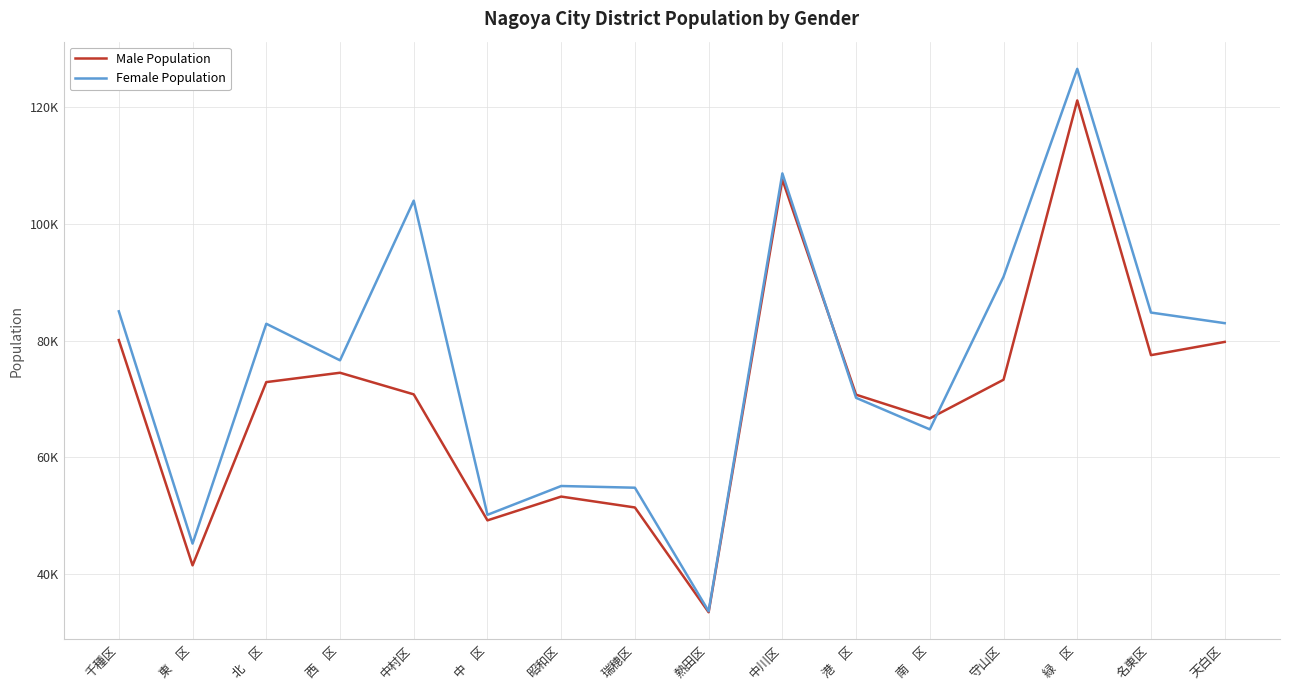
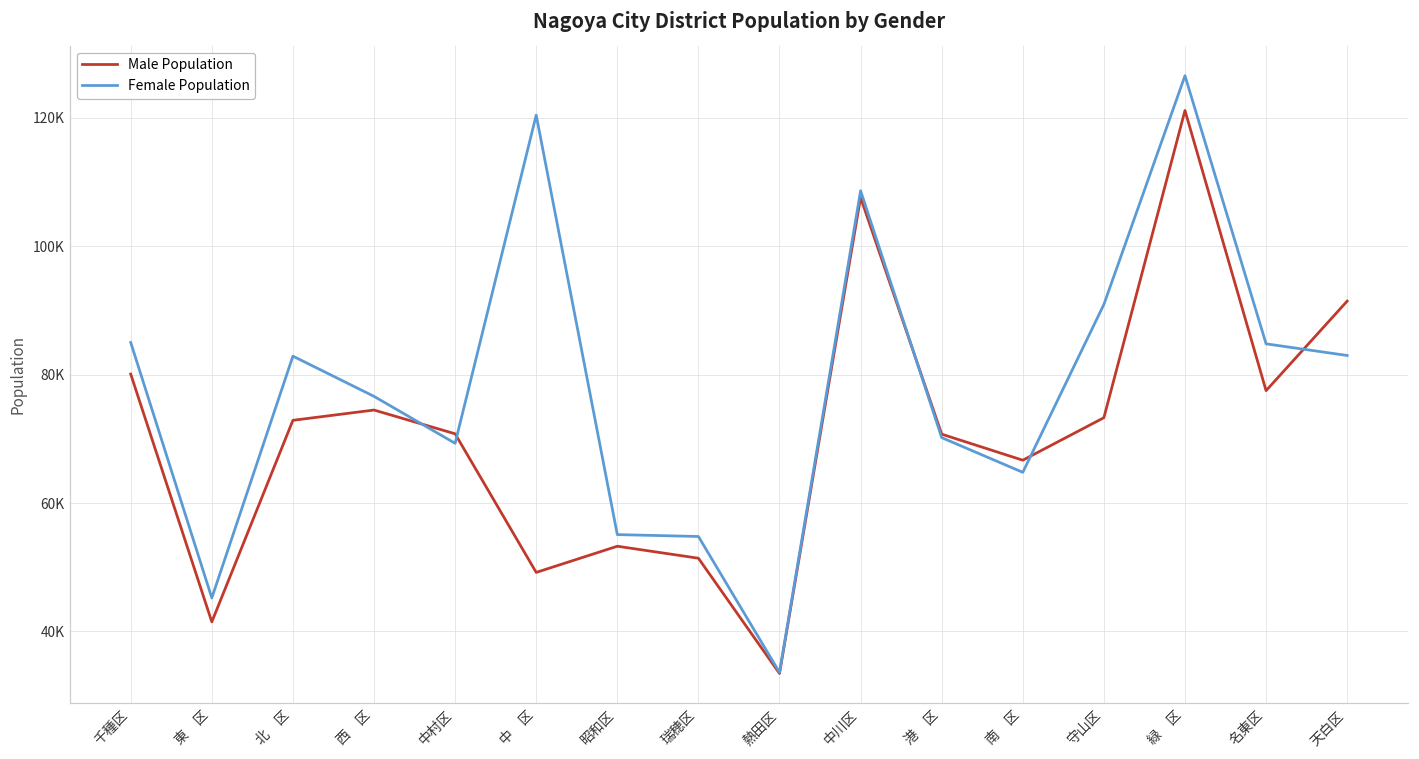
Female Population, 中村区: 104000 -> 69000
Female Population, 中 区: 50000 -> 120000
Male Population, 天白区: 80000 -> 91000
